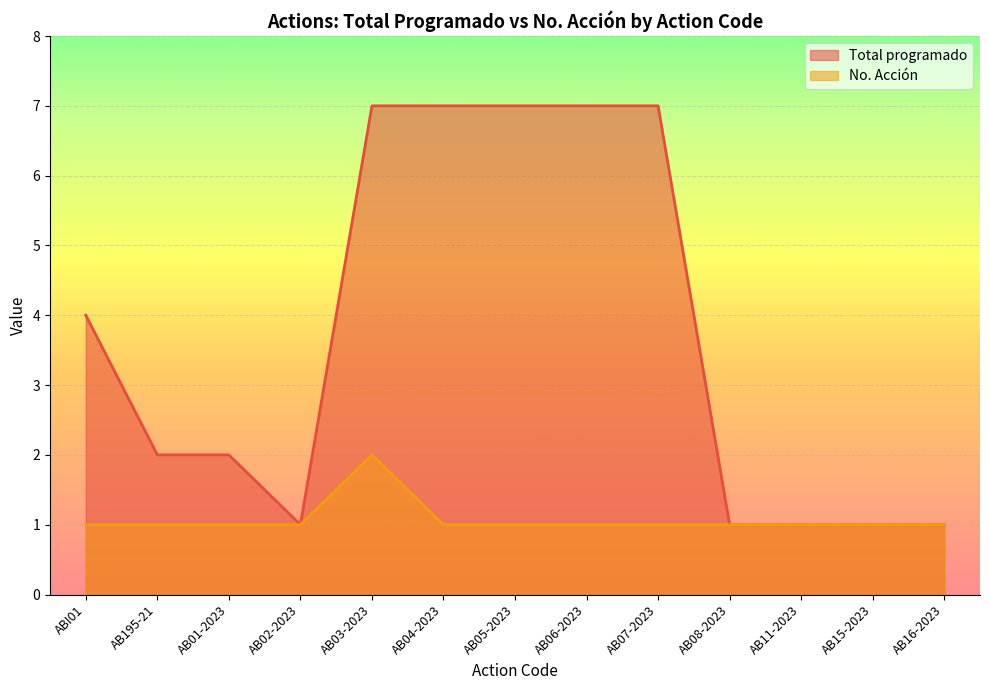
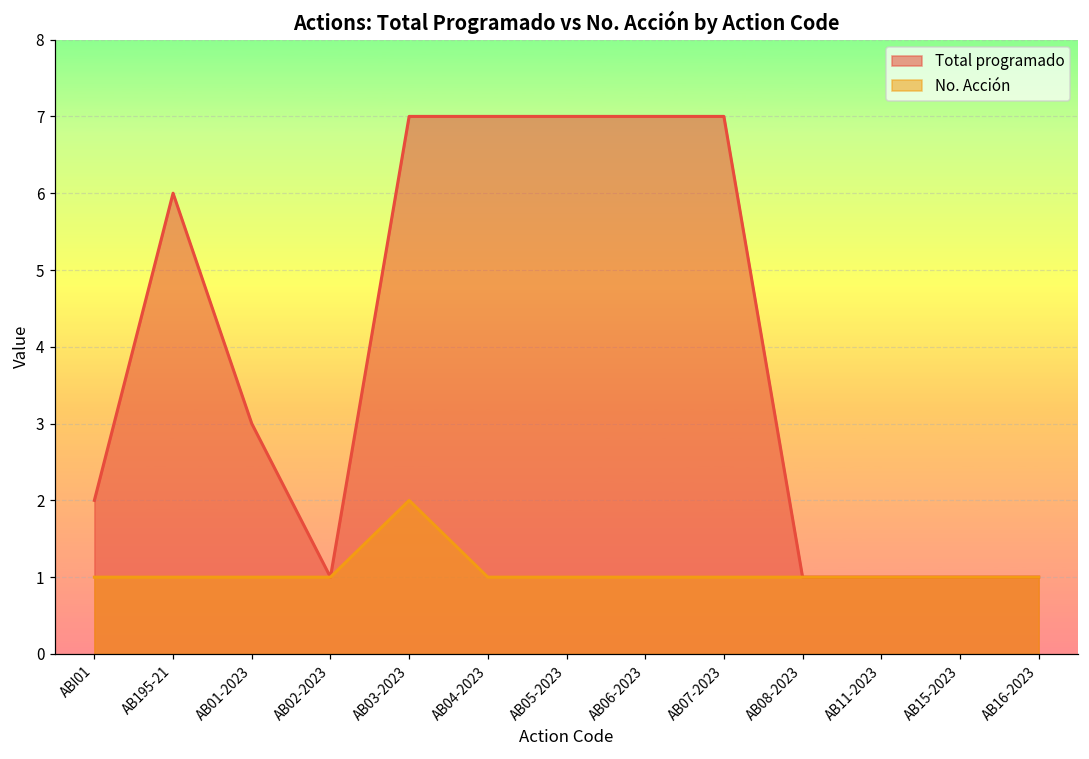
Total programado, ABI01: 4 -> 2
Total programado, AB195-21: 2 -> 6
Total programado, AB01-2023: 2 -> 3
